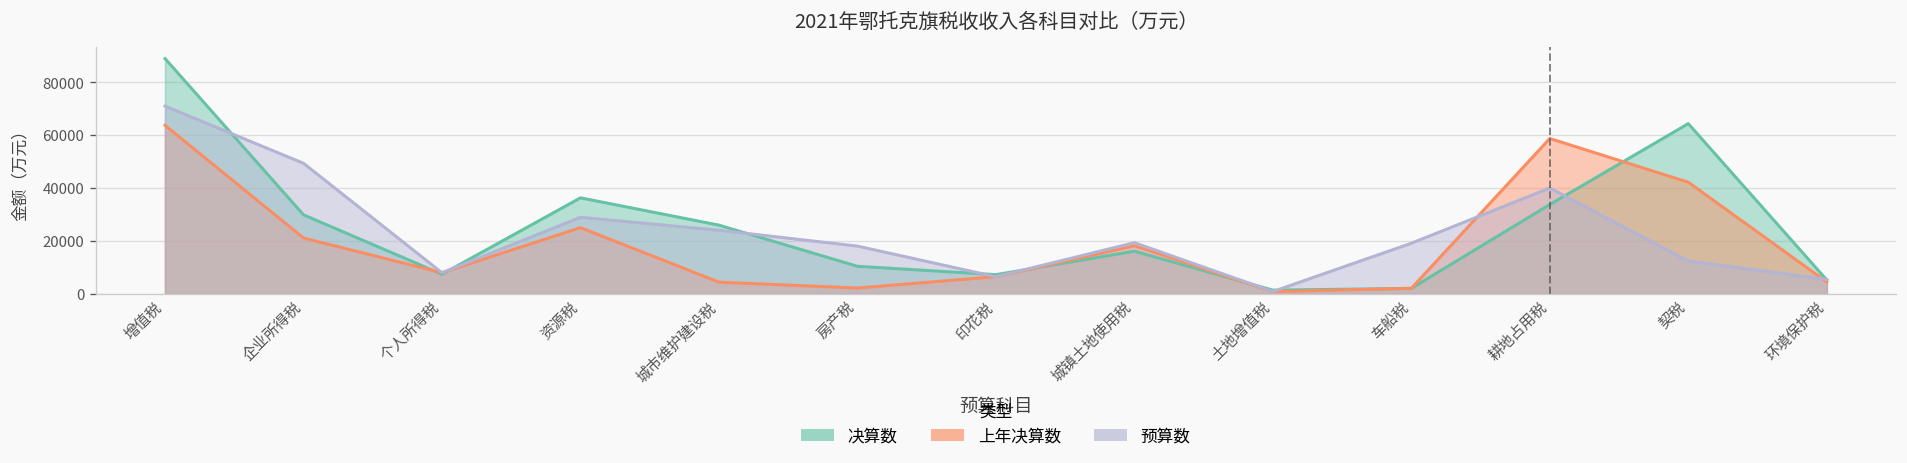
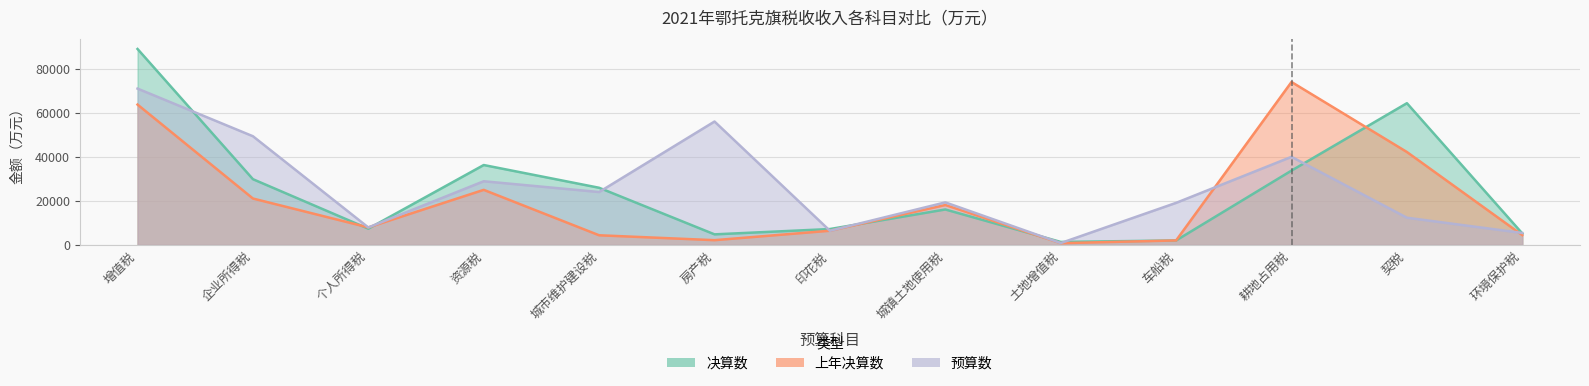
决算数, 房产税: 10000 -> 5000
预算数, 房产税: 18000 -> 56000
上年决算数, 耕地占用税: 59000 -> 74000
